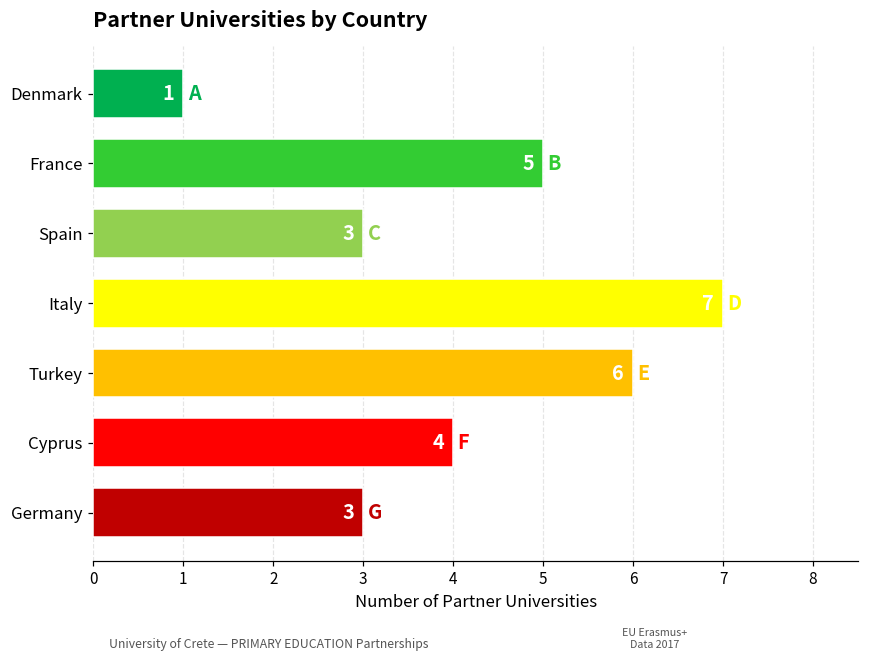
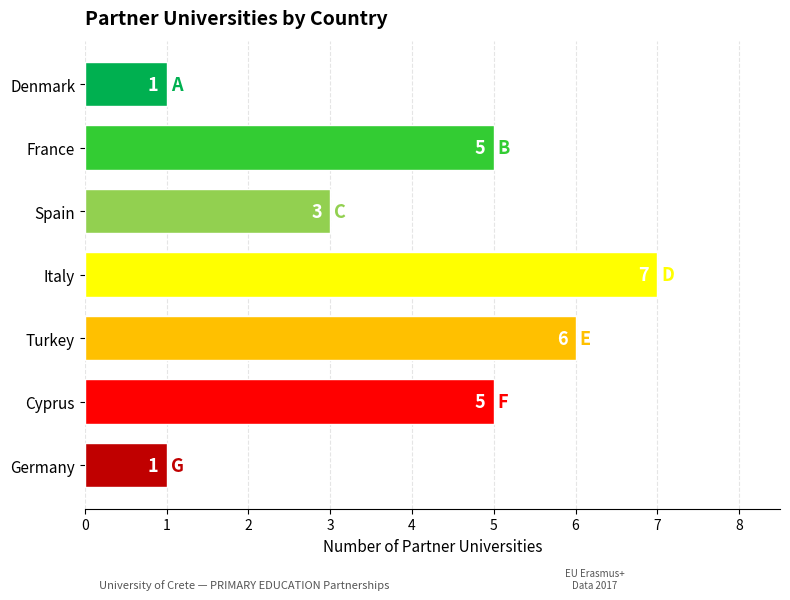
Cyprus: 4 -> 5
Germany: 3 -> 1
